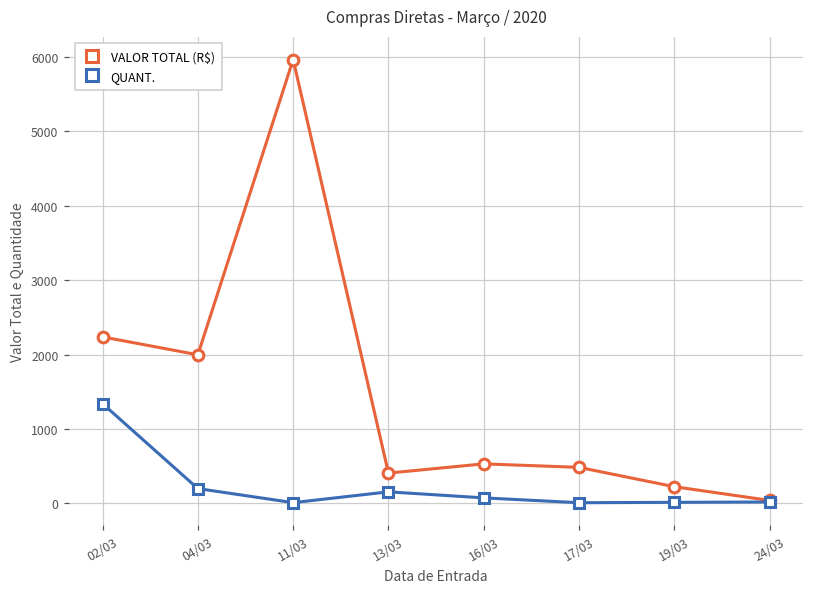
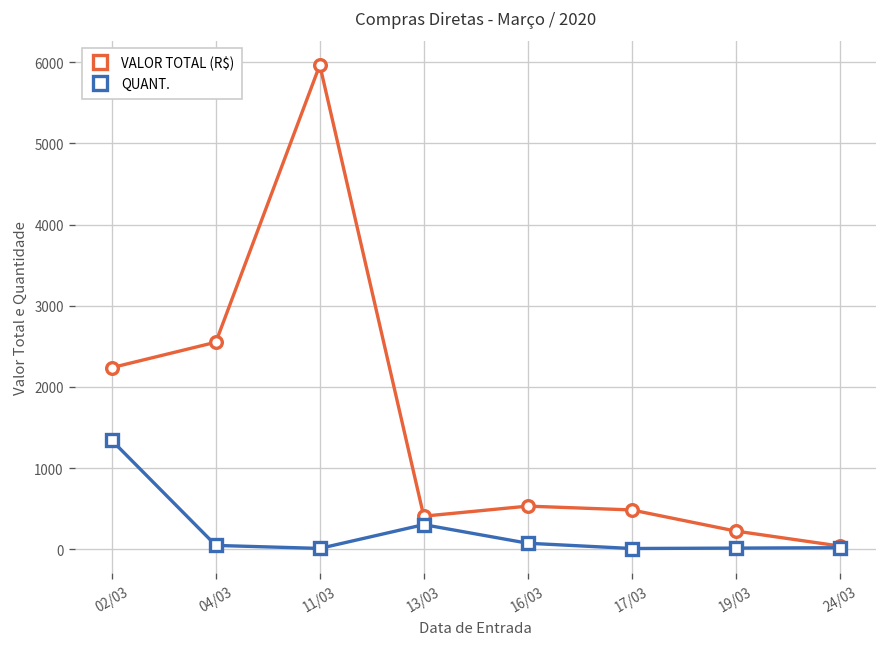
VALOR TOTAL (R$), 04/03: 2000 -> 2600
QUANT., 04/03: 200 -> 0
QUANT., 13/03: 200 -> 300
